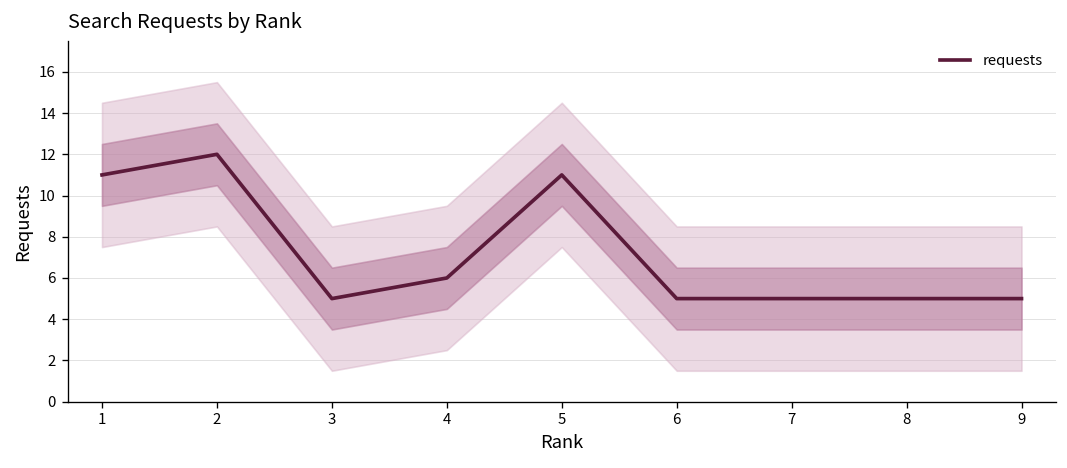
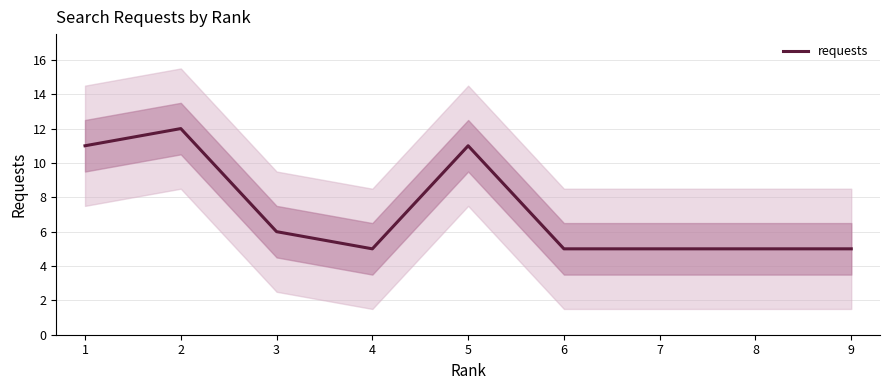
requests, 3: 5 -> 6
requests, 4: 6 -> 5
